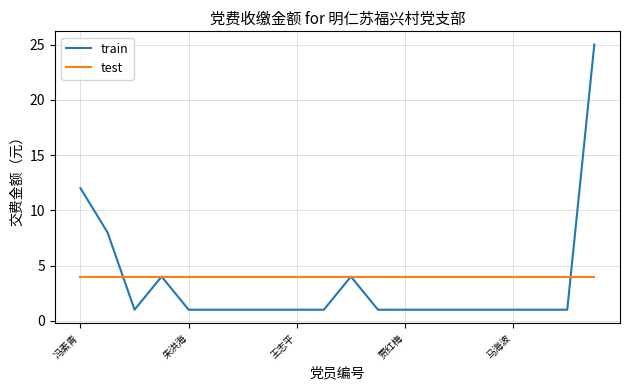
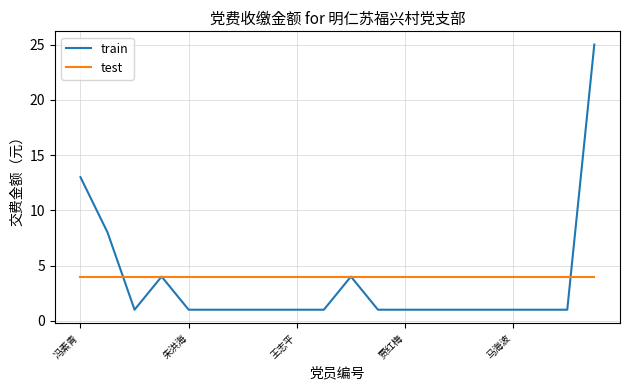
train, 冯素青: 12 -> 13
